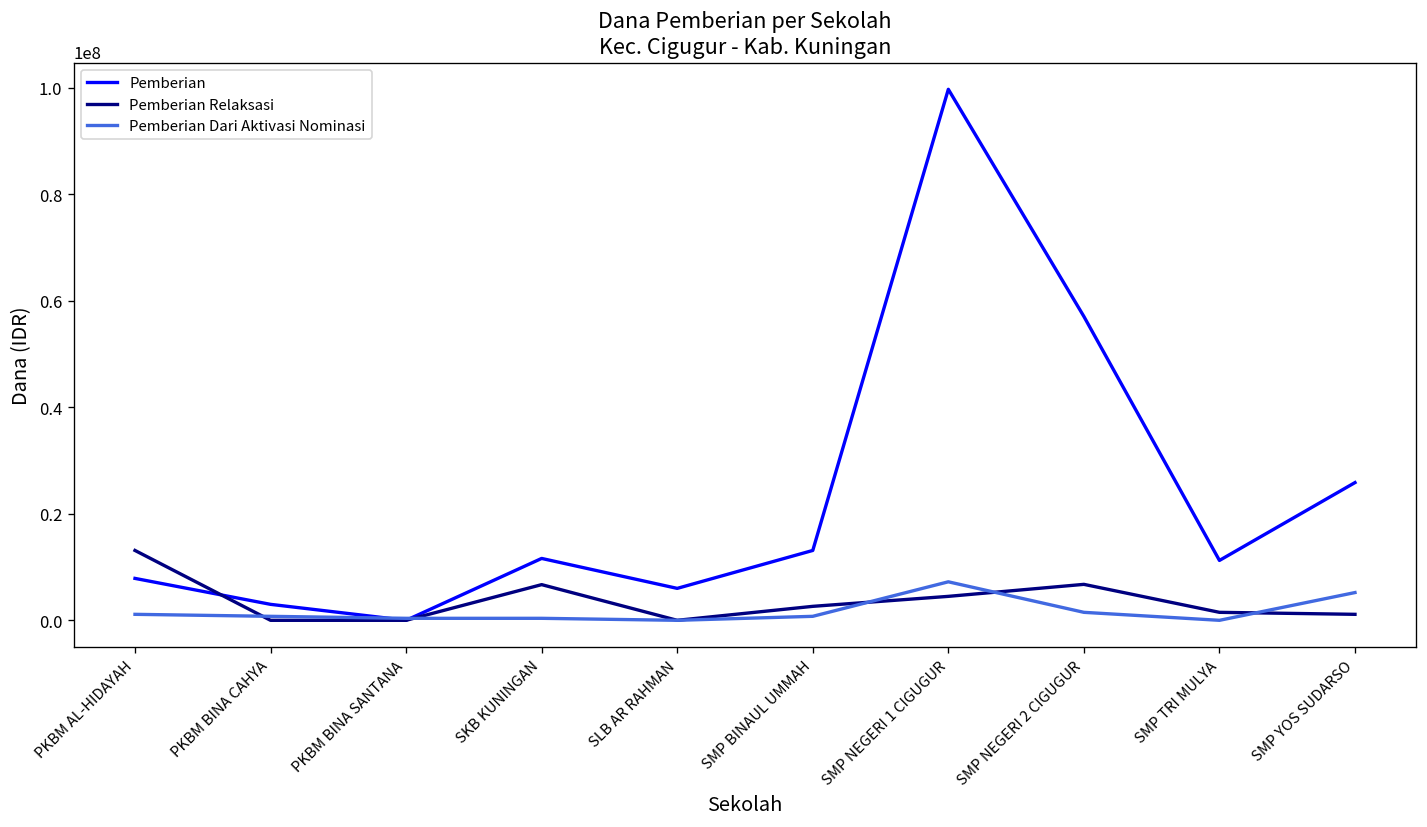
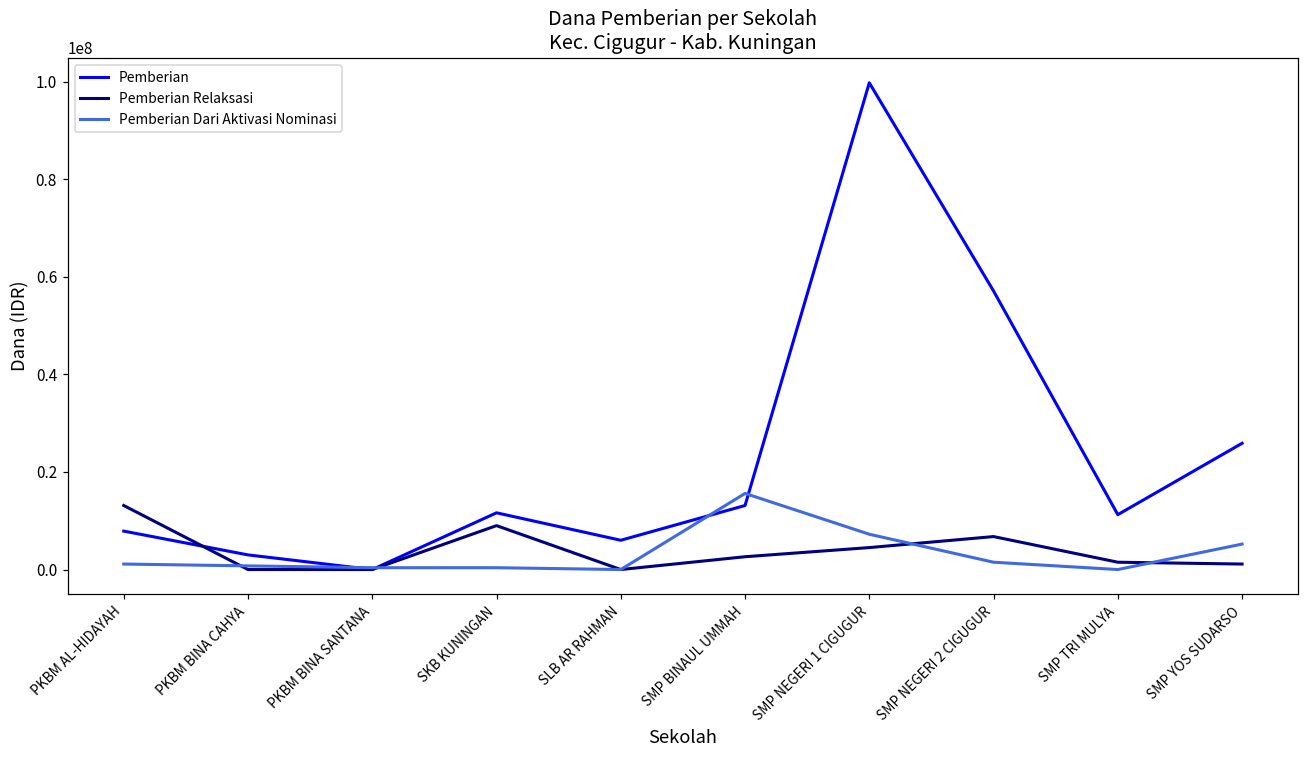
Pemberian Relaksasi, SKB KUNINGAN: 7000000 -> 9000000
Pemberian Dari Aktivasi Nominasi, SMP BINAUL UMMAH: 1000000 -> 16000000
